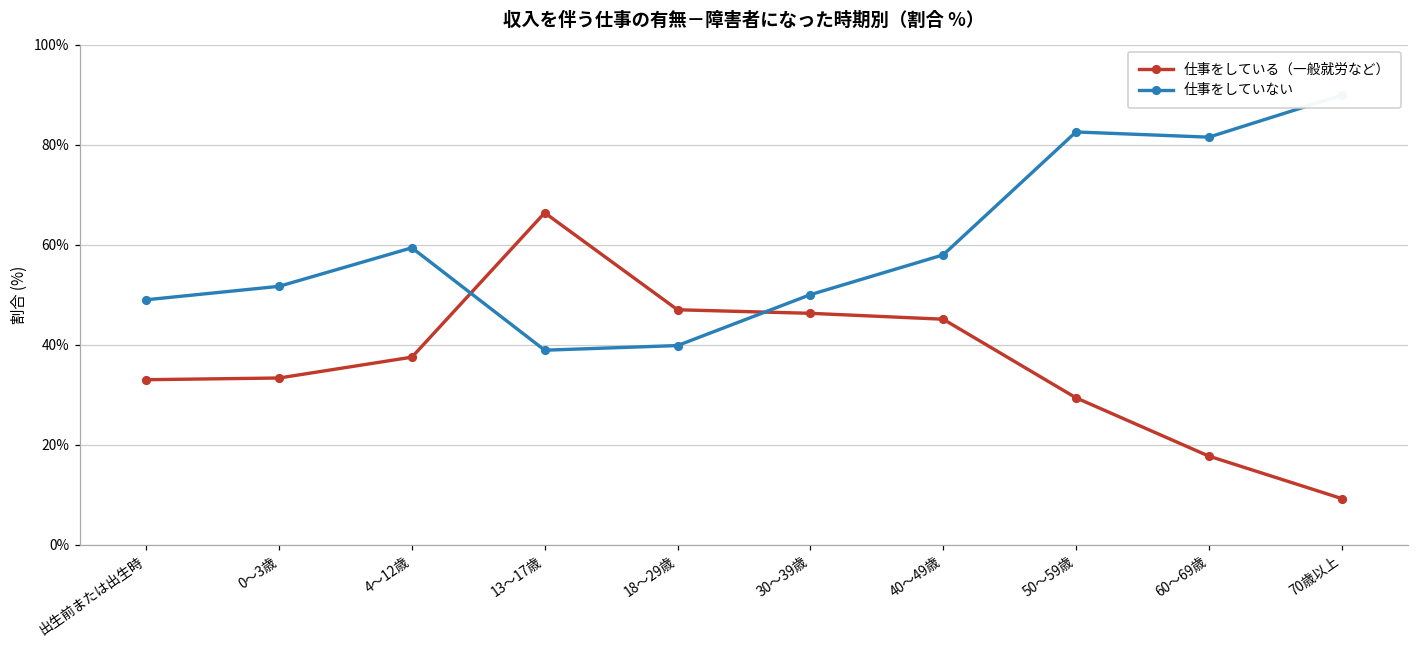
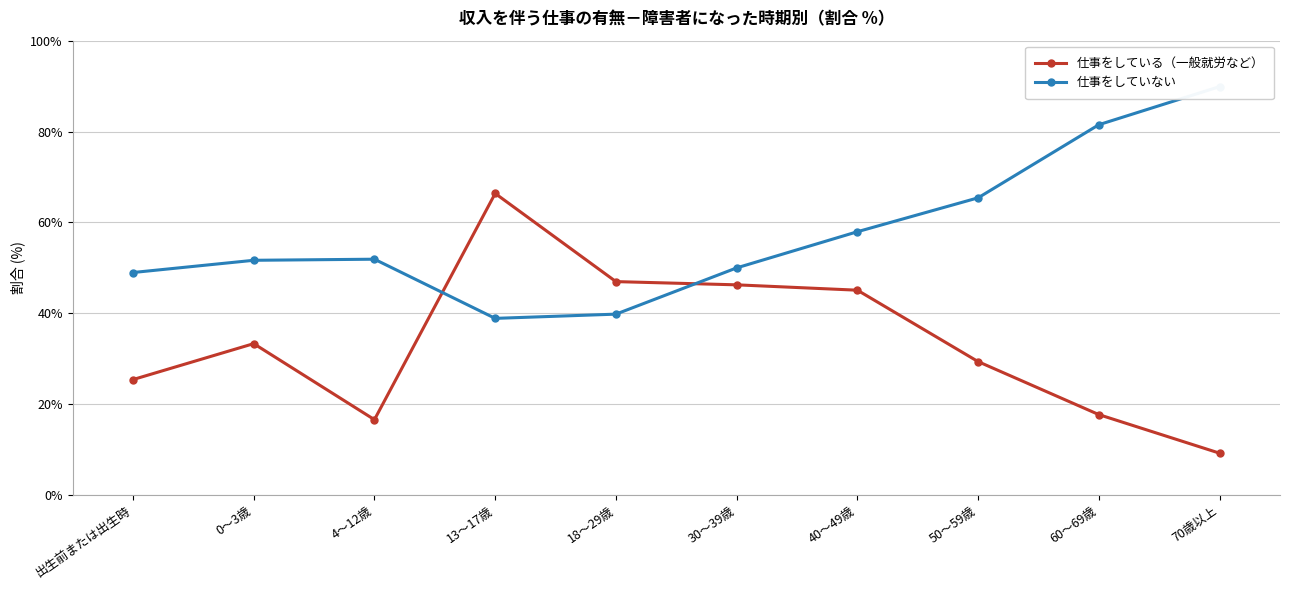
仕事をしている（一般就労など）, 出生前または出生時: 33% -> 25%
仕事をしている（一般就労など）, 4～12歳: 38% -> 17%
仕事をしていない, 4～12歳: 59% -> 52%
仕事をしていない, 50～59歳: 83% -> 65%
